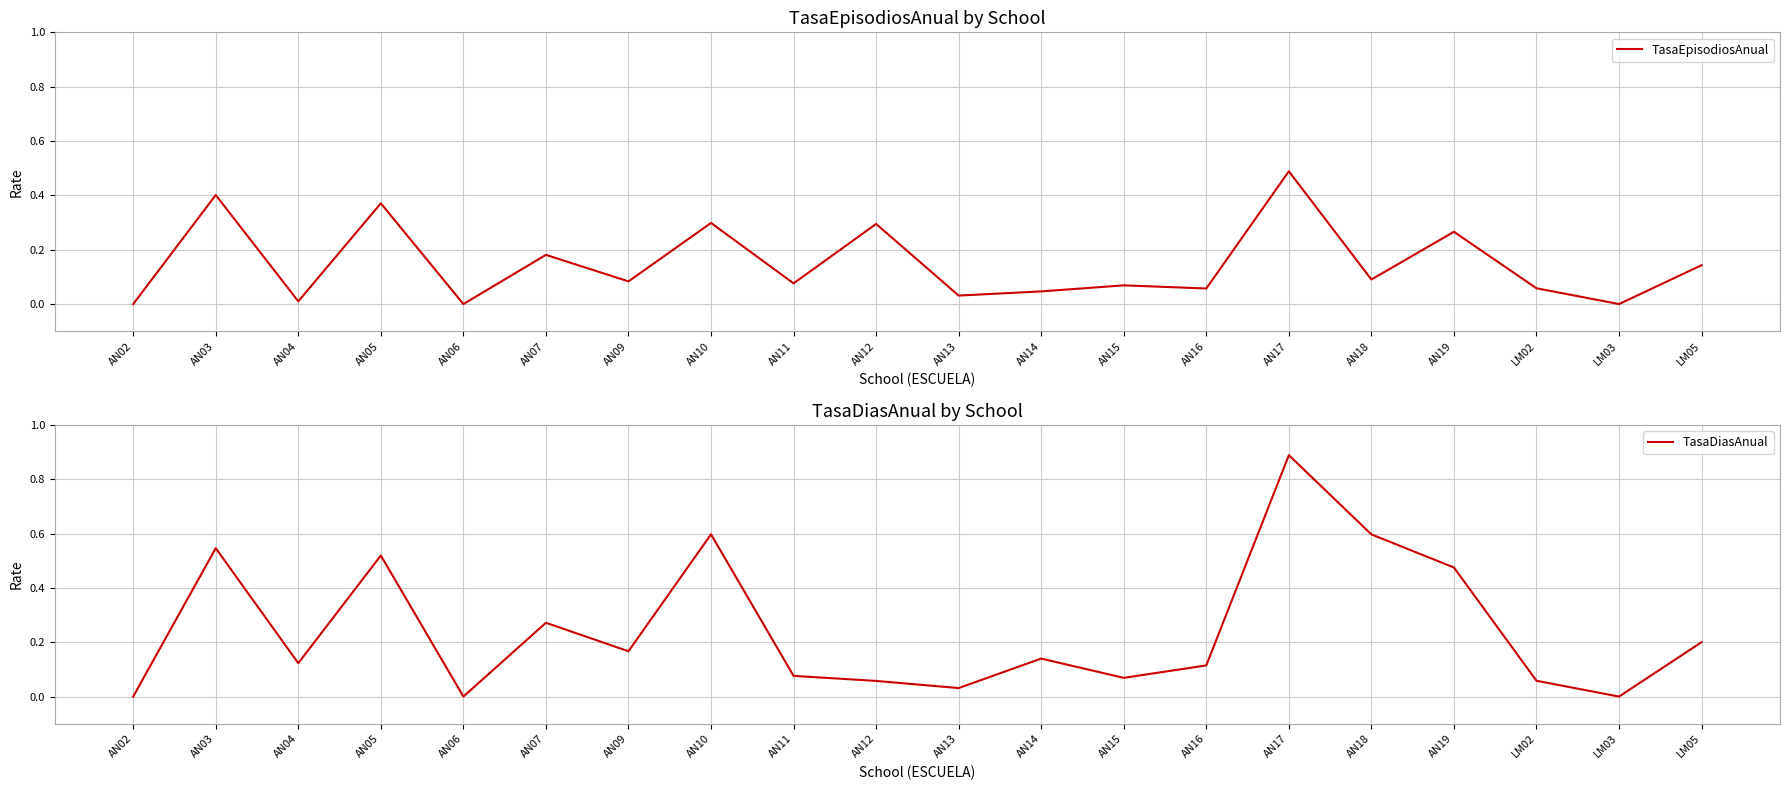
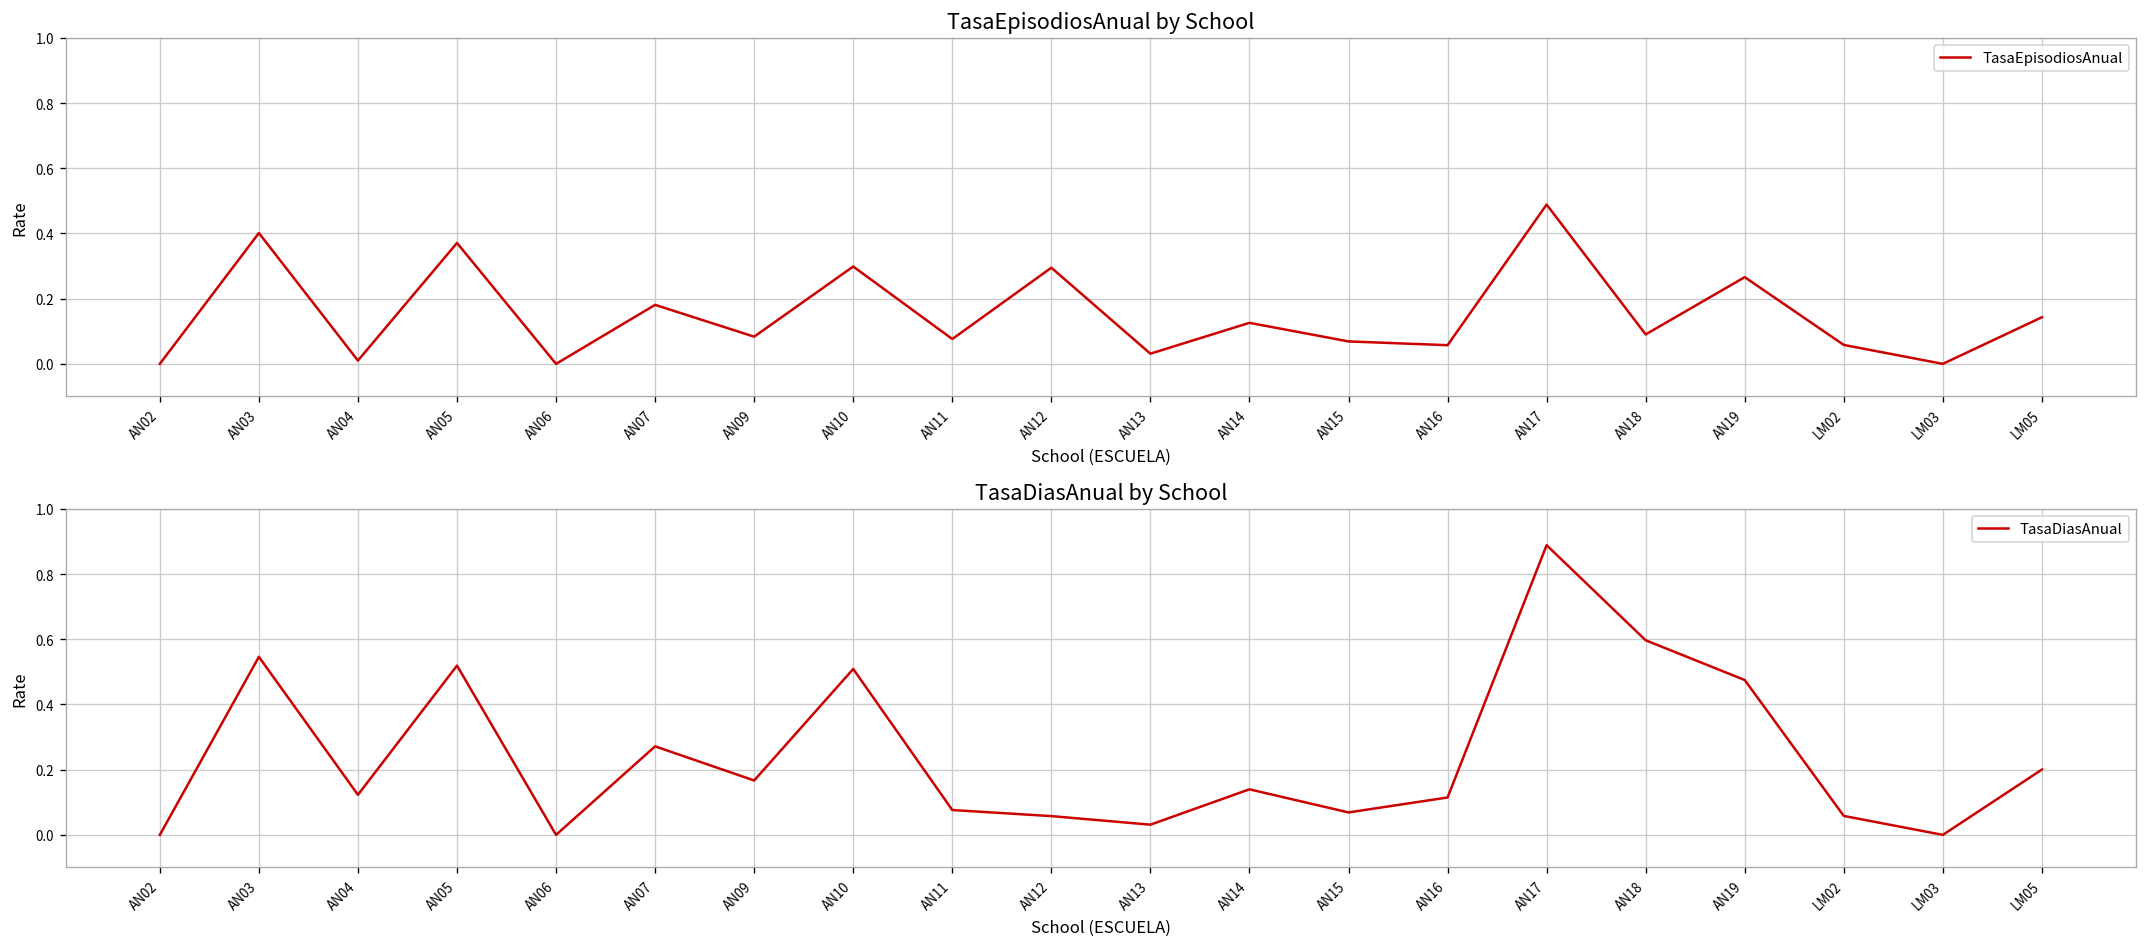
TasaEpisodiosAnual by School, AN14: 0.05 -> 0.13
TasaDiasAnual by School, AN10: 0.60 -> 0.51
